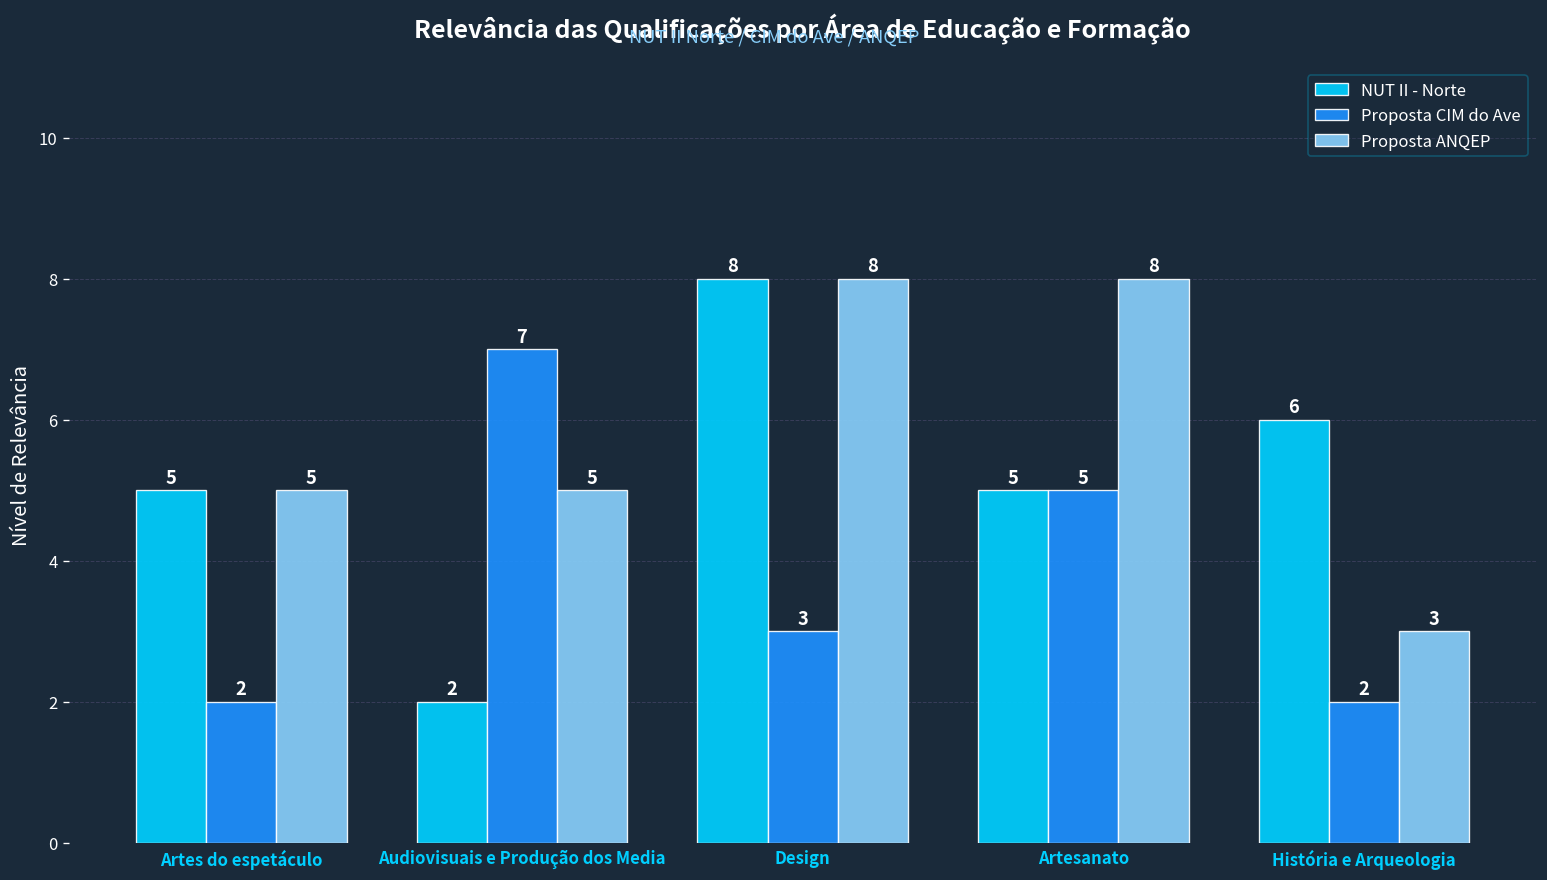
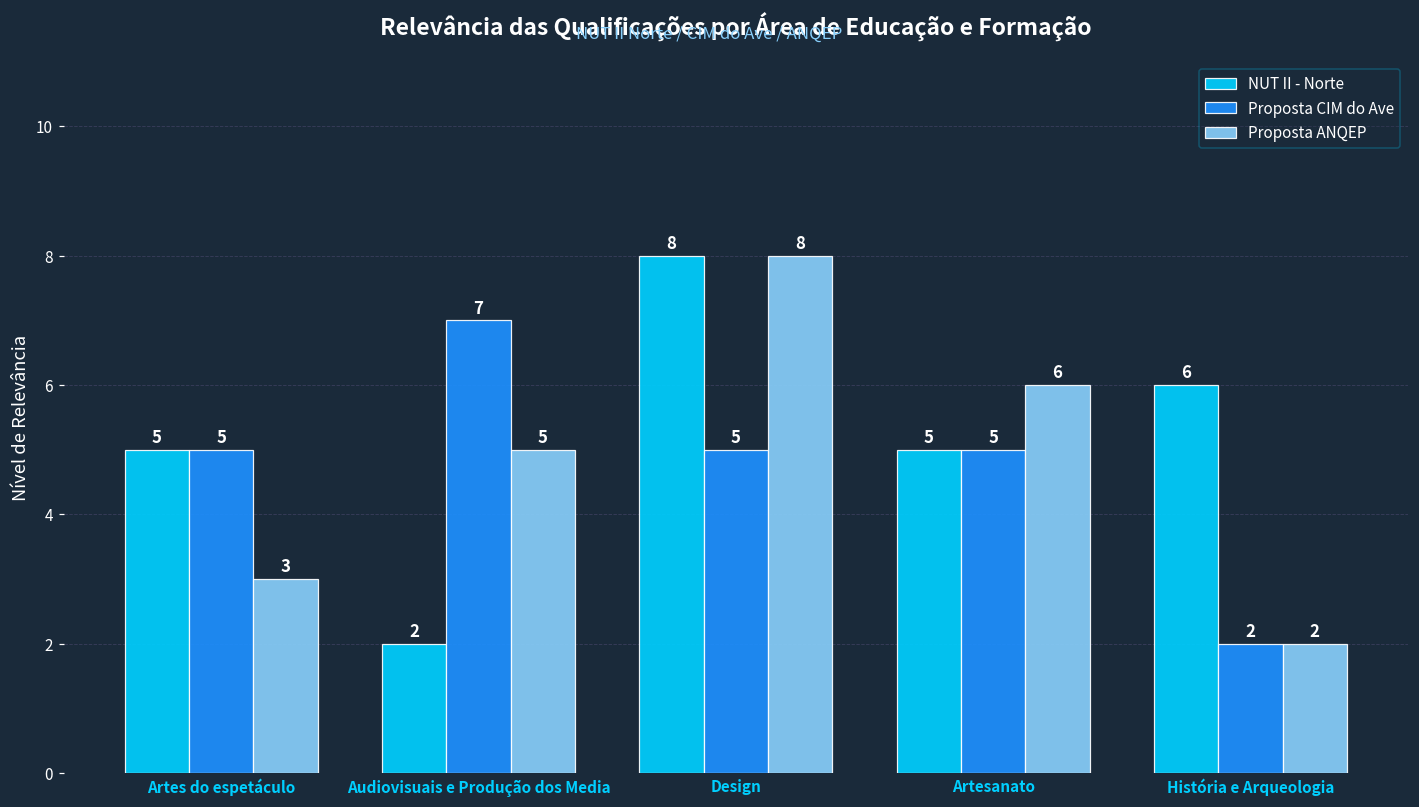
Proposta CIM do Ave, Artes do espetáculo: 2 -> 5
Proposta ANQEP, Artes do espetáculo: 5 -> 3
Proposta CIM do Ave, Design: 3 -> 5
Proposta ANQEP, Artesanato: 8 -> 6
Proposta ANQEP, História e Arqueologia: 3 -> 2
